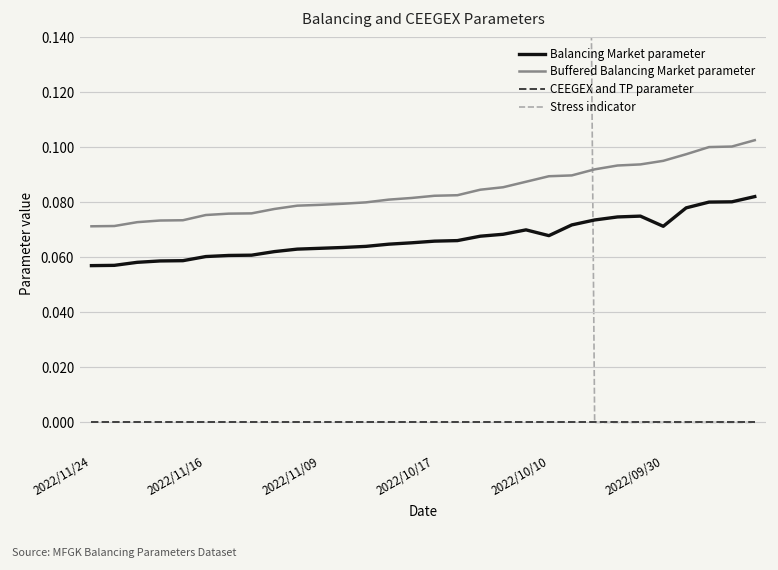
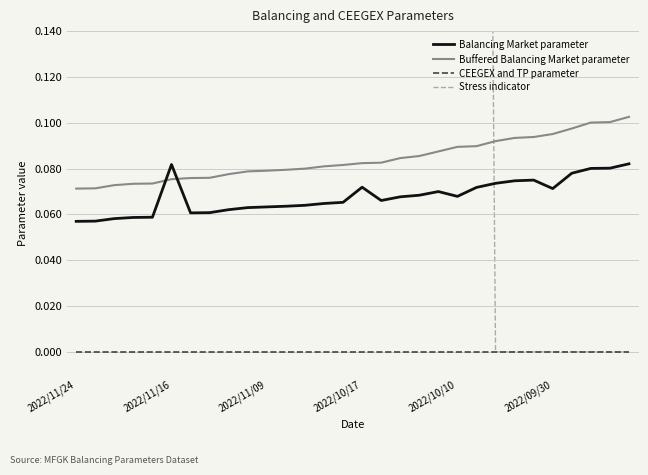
Balancing Market parameter, 2022/11/16: 0.060 -> 0.082
Balancing Market parameter, 2022/10/17: 0.066 -> 0.072
